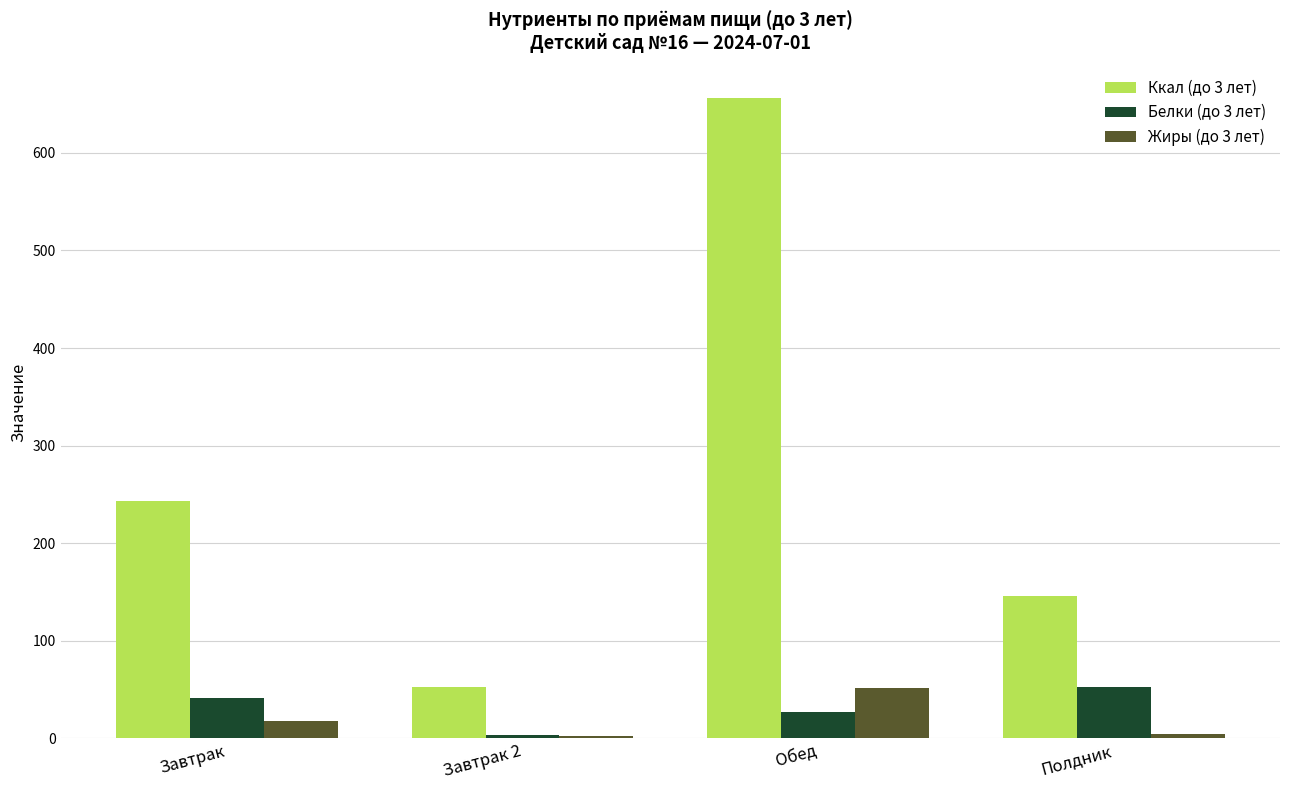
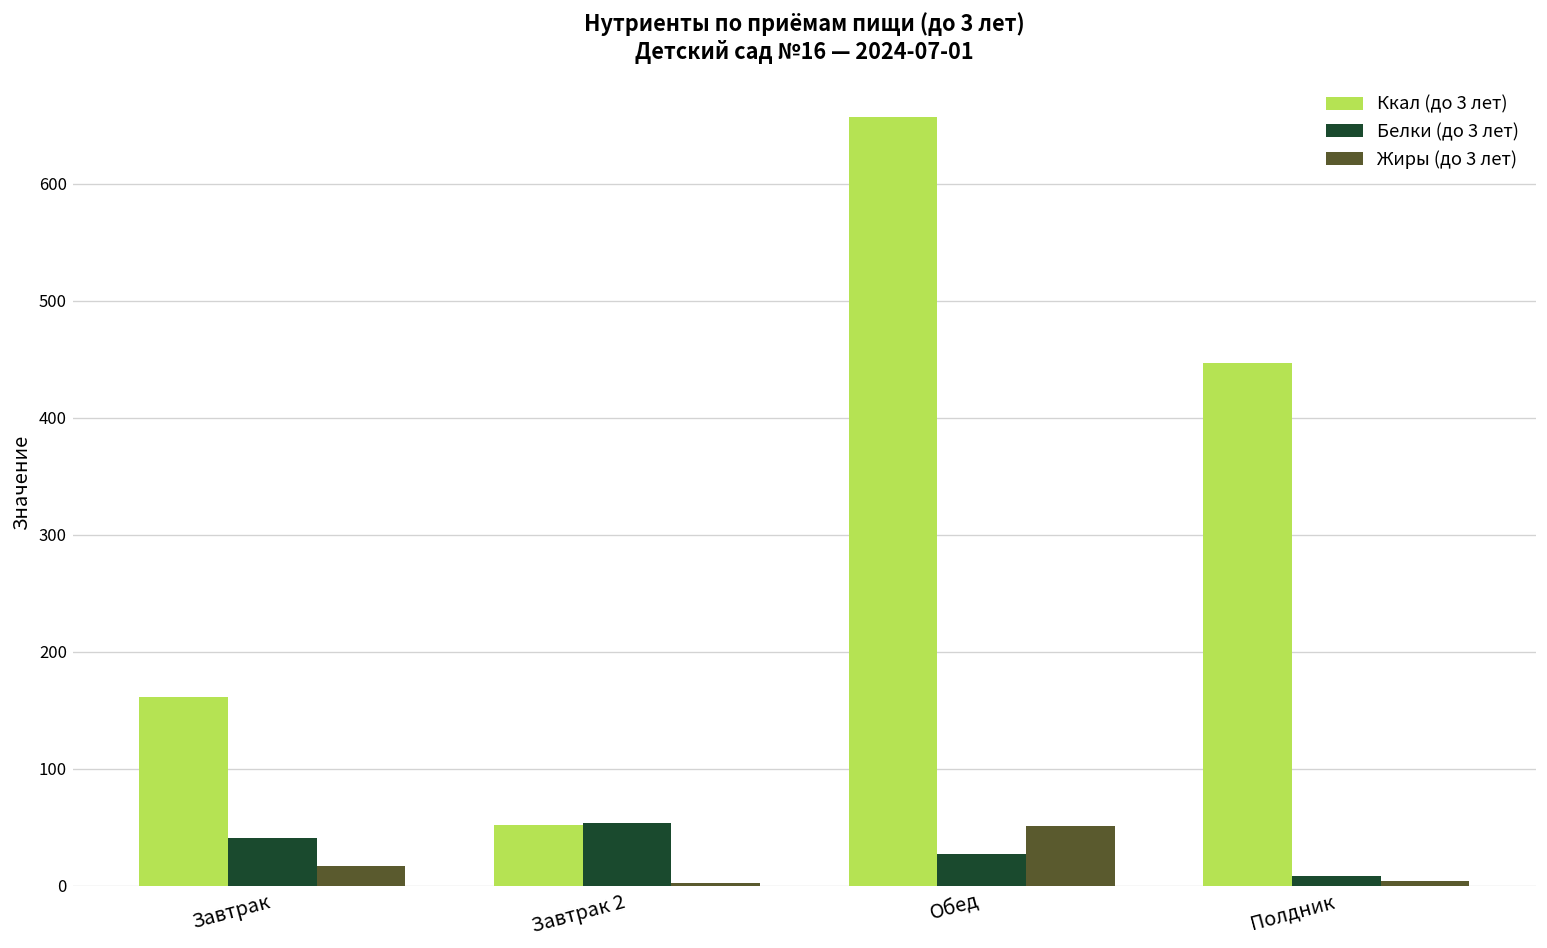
Ккал (до 3 лет), Завтрак: 240 -> 160
Белки (до 3 лет), Завтрак 2: 0 -> 50
Ккал (до 3 лет), Полдник: 150 -> 450
Белки (до 3 лет), Полдник: 50 -> 10
